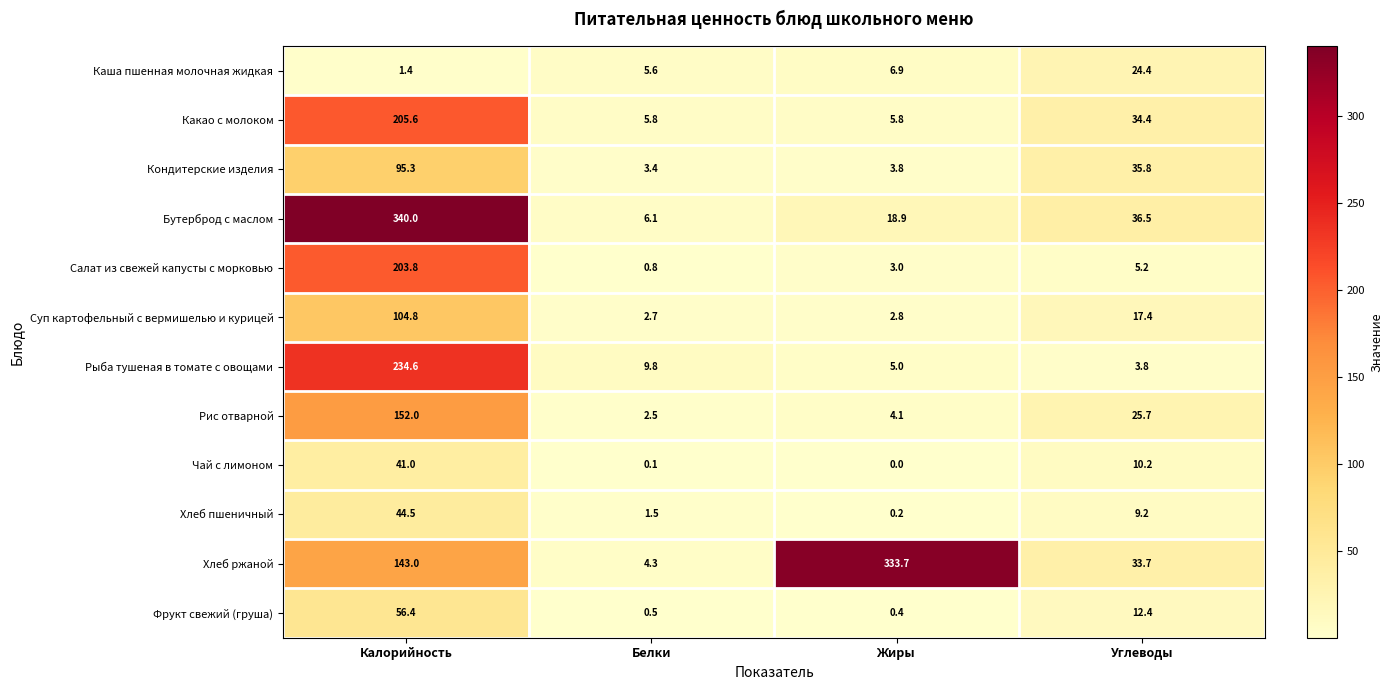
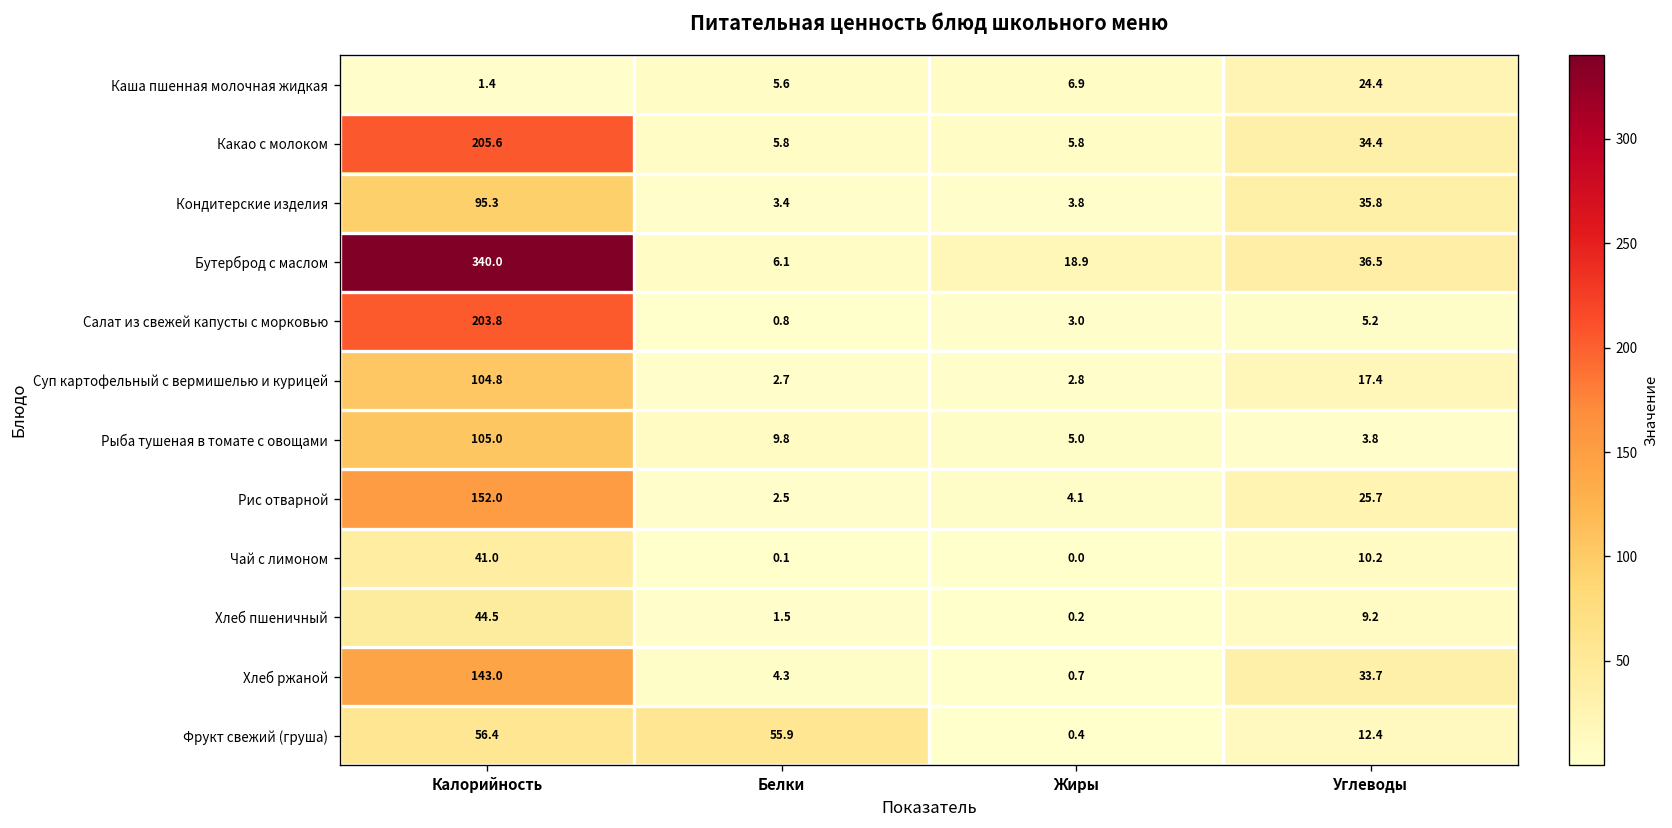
Рыба тушеная в томате с овощами, Калорийность: 234.6 -> 105.0
Хлеб ржаной, Жиры: 333.7 -> 0.7
Фрукт свежий (груша), Белки: 0.5 -> 55.9
